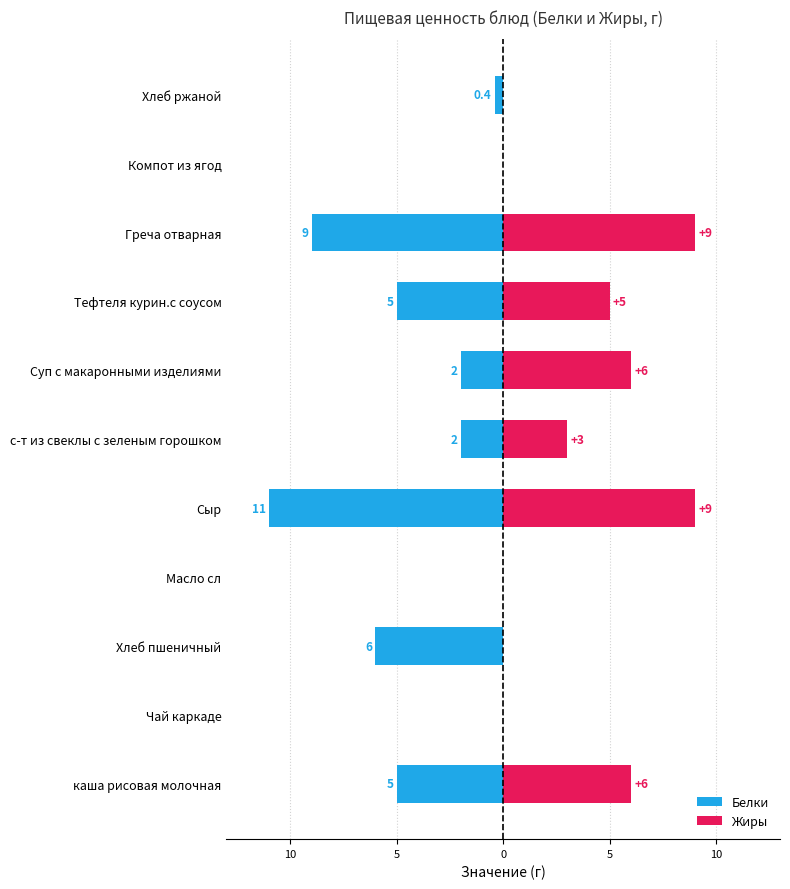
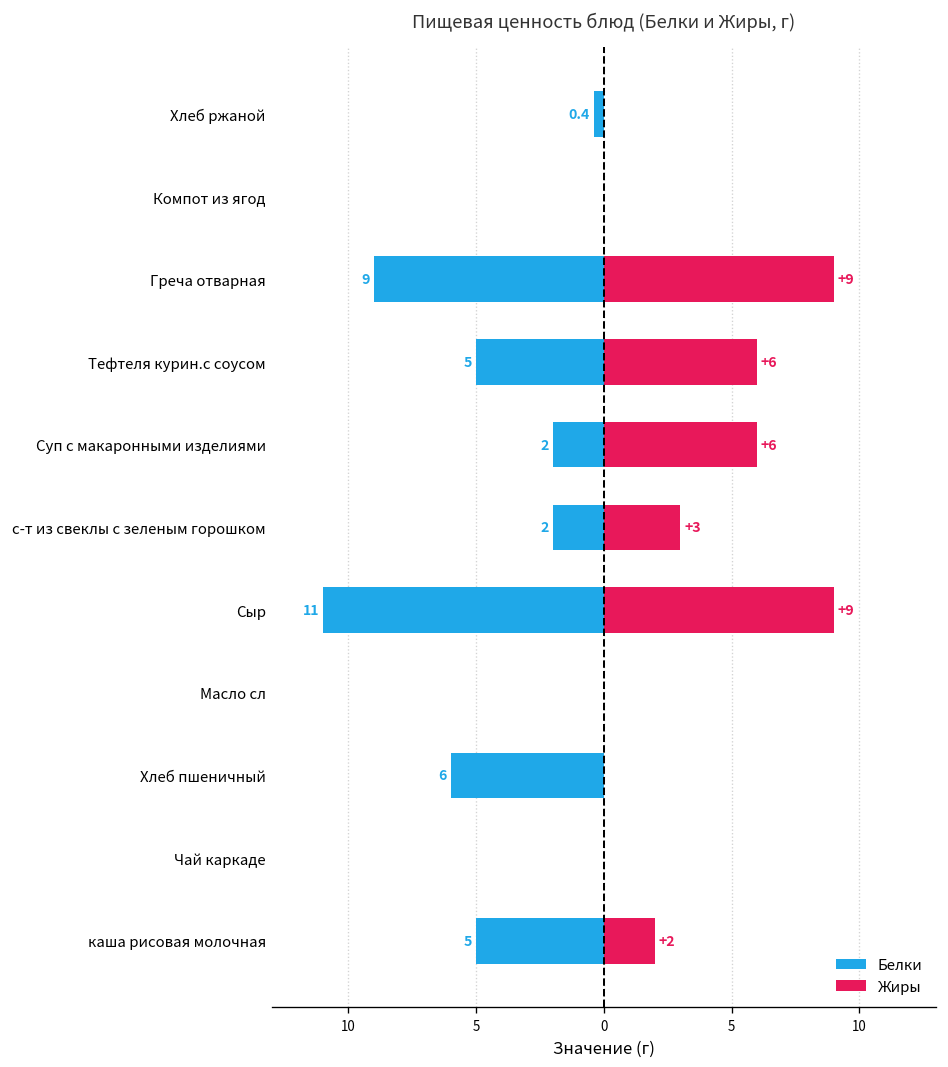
Жиры, Тефтеля курин.с соусом: +5 -> +6
Жиры, каша рисовая молочная: +6 -> +2
